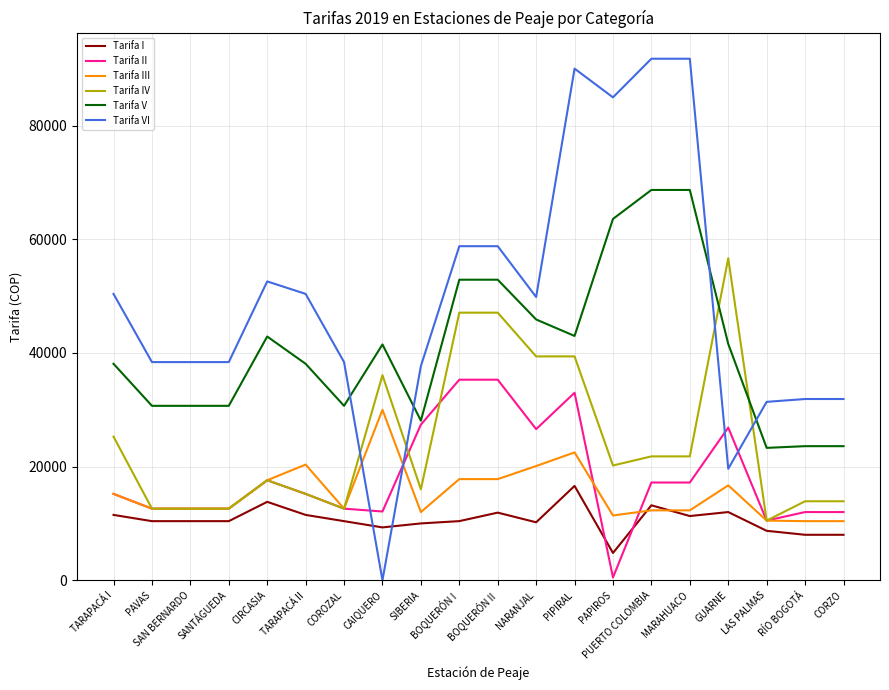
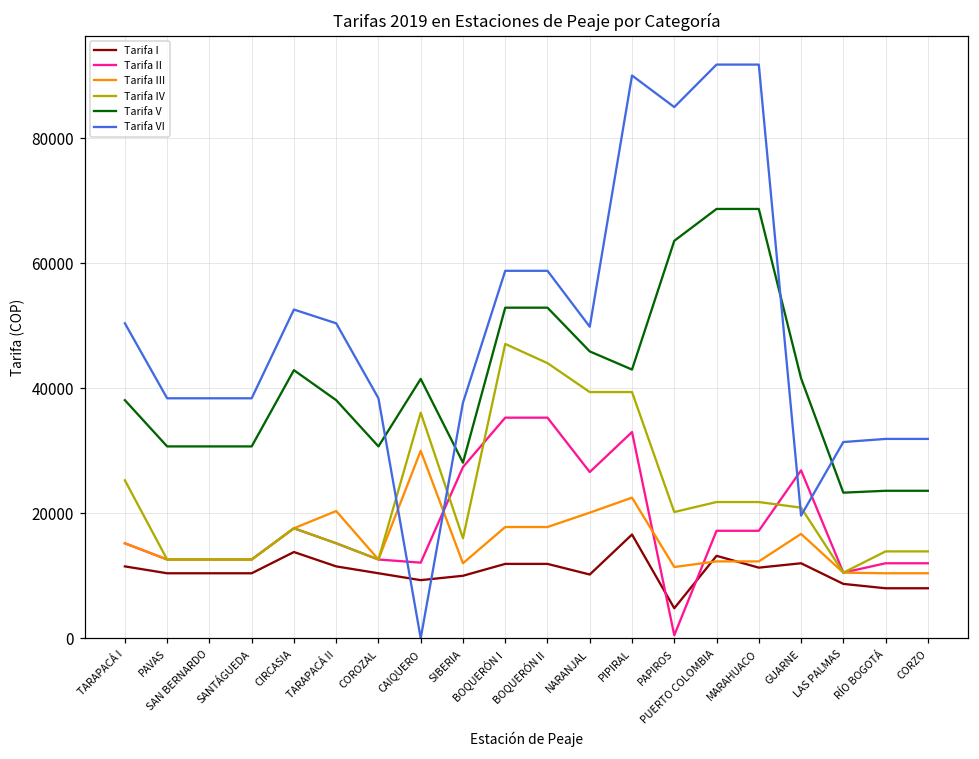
Tarifa I, BOQUERÓN I: 10000 -> 12000
Tarifa IV, BOQUERÓN II: 47000 -> 44000
Tarifa IV, GUARNE: 57000 -> 21000
